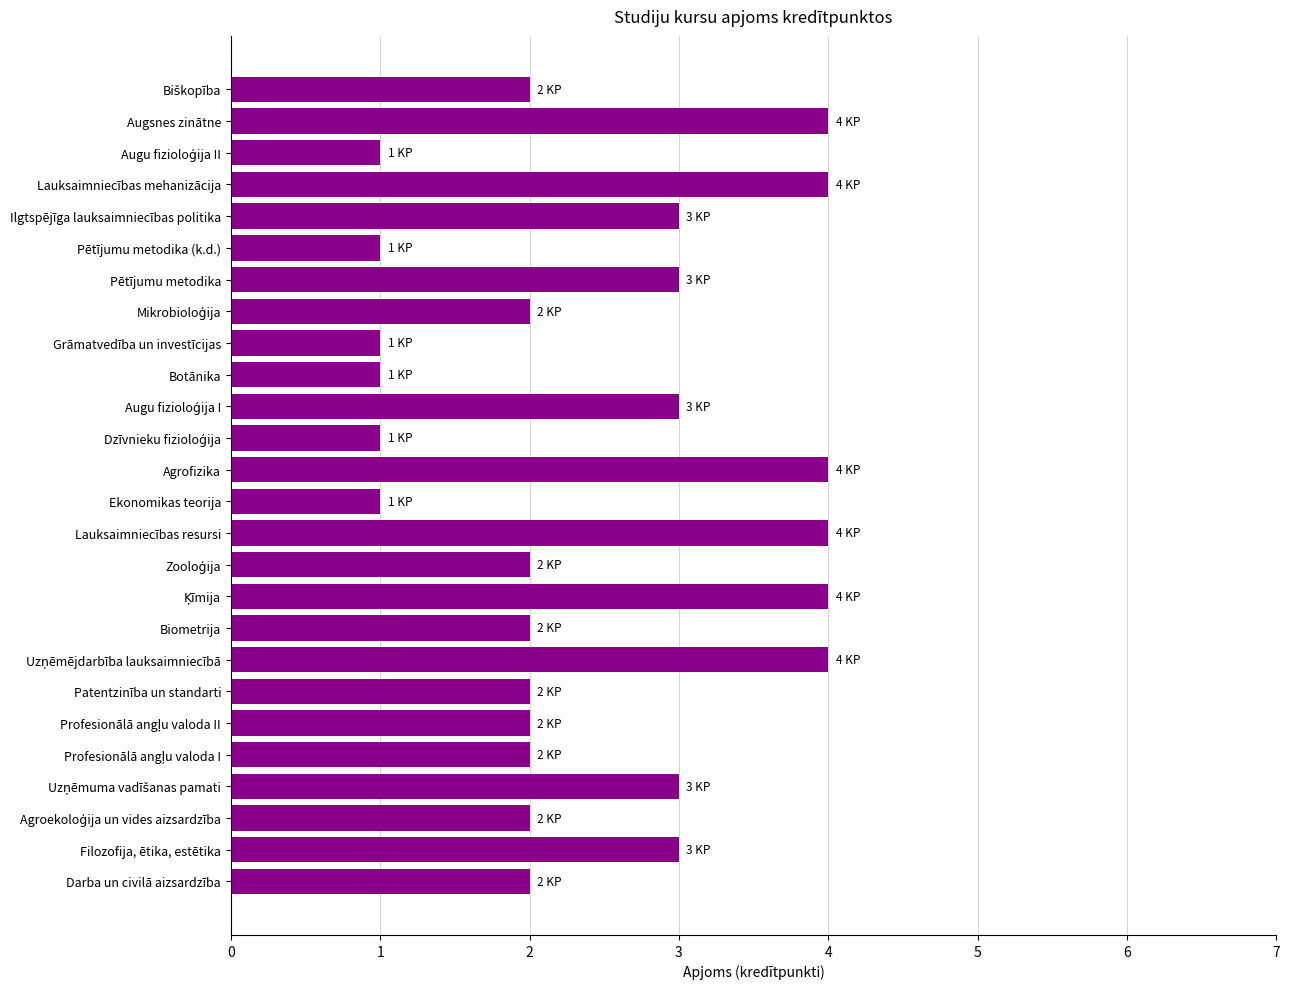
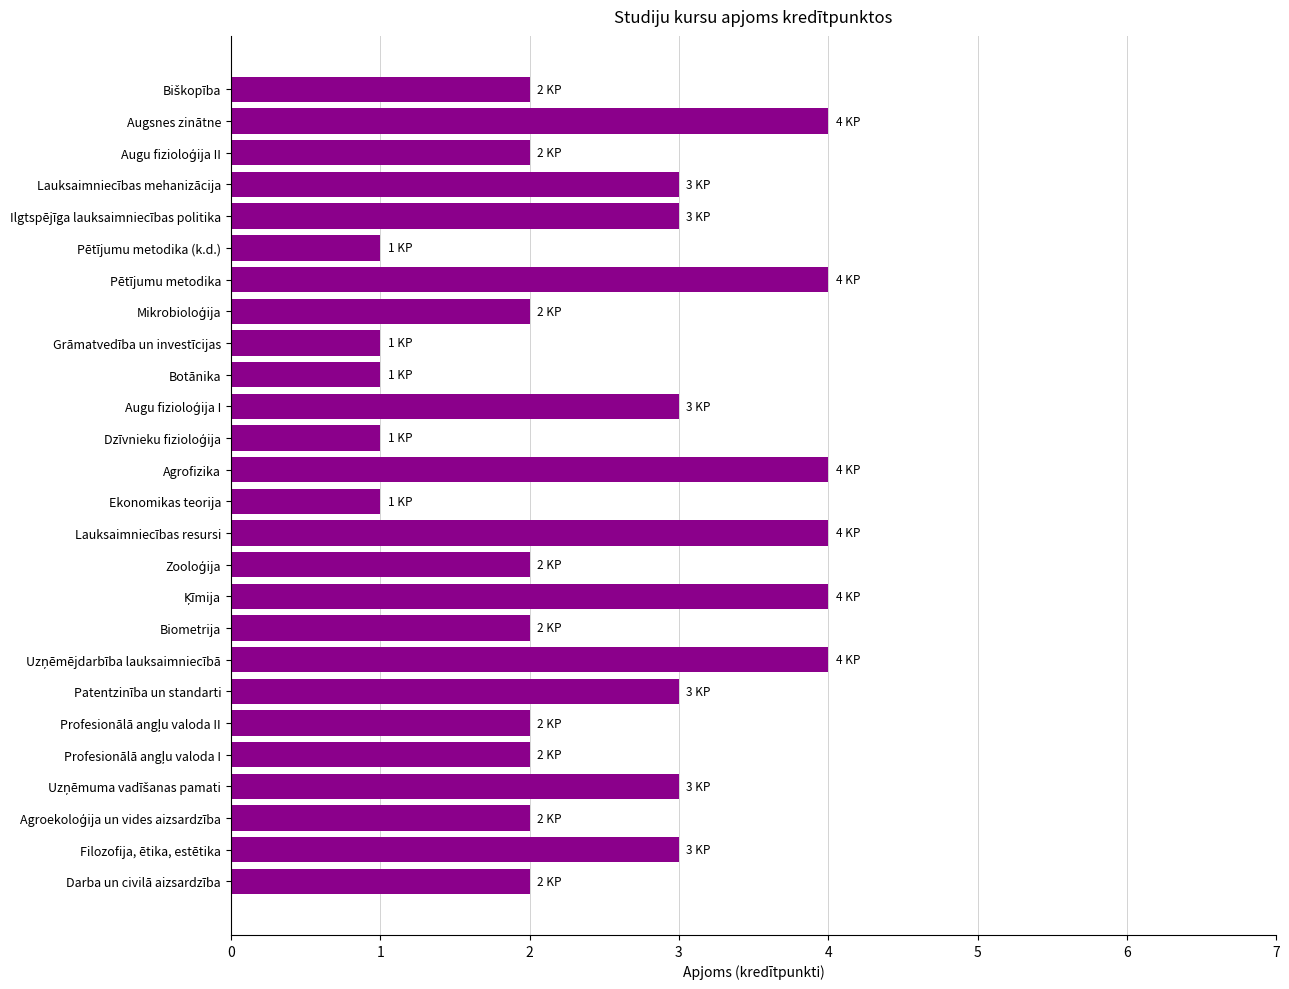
Augu fizioloģija II: 1 -> 2
Lauksaimniecības mehanizācija: 4 -> 3
Pētījumu metodika: 3 -> 4
Patentzinība un standarti: 2 -> 3
